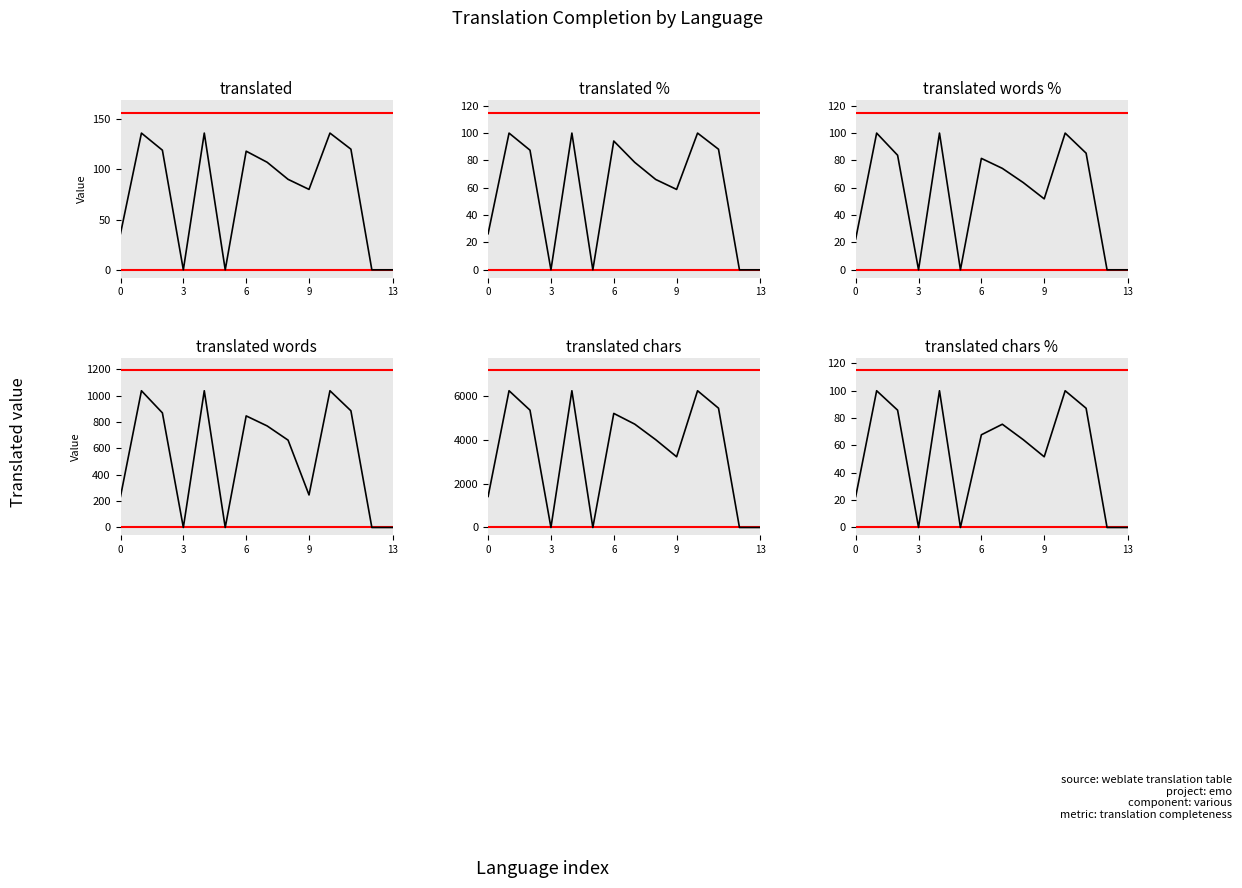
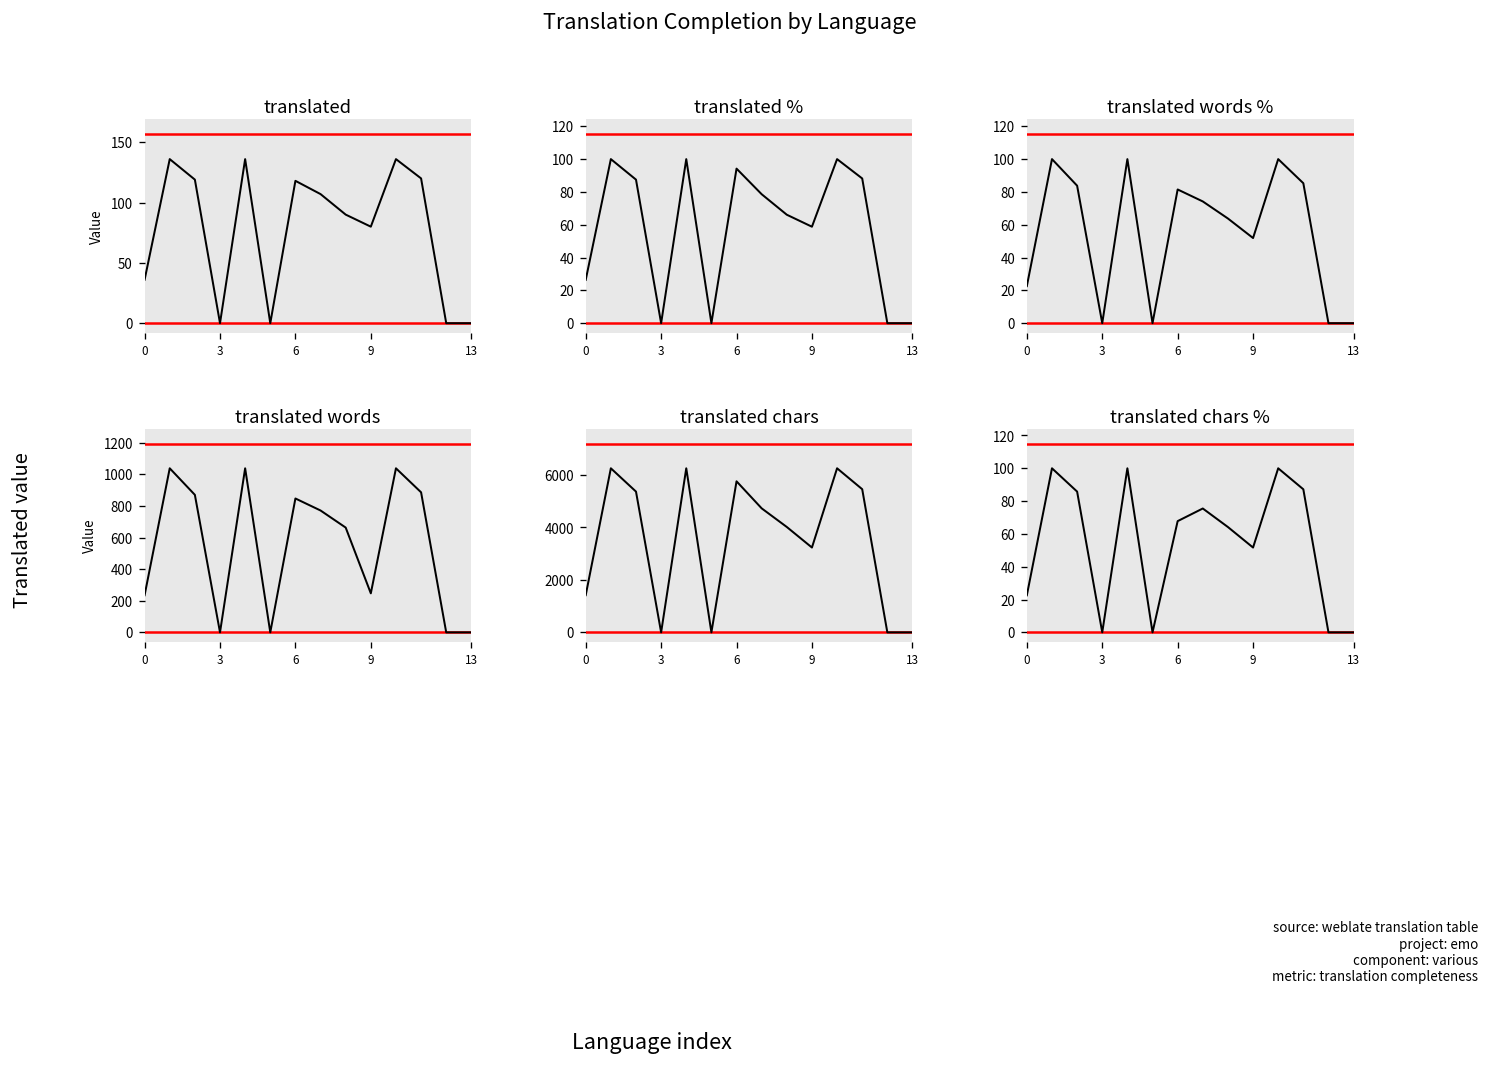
translated chars, 6: 5200 -> 5800
